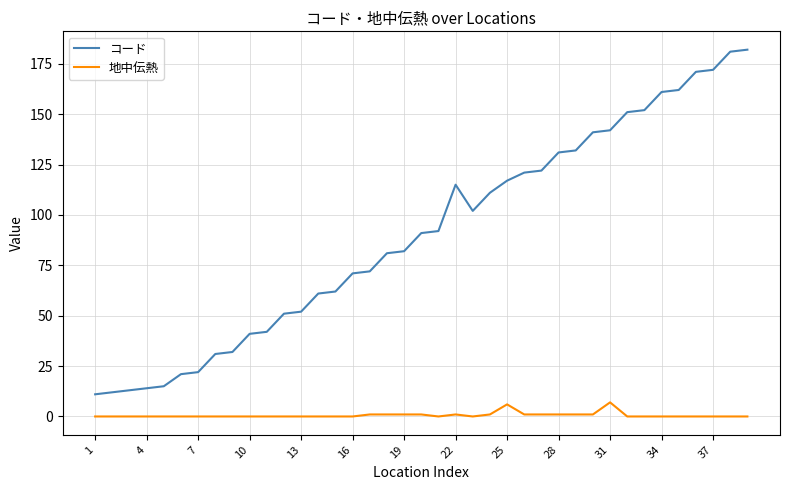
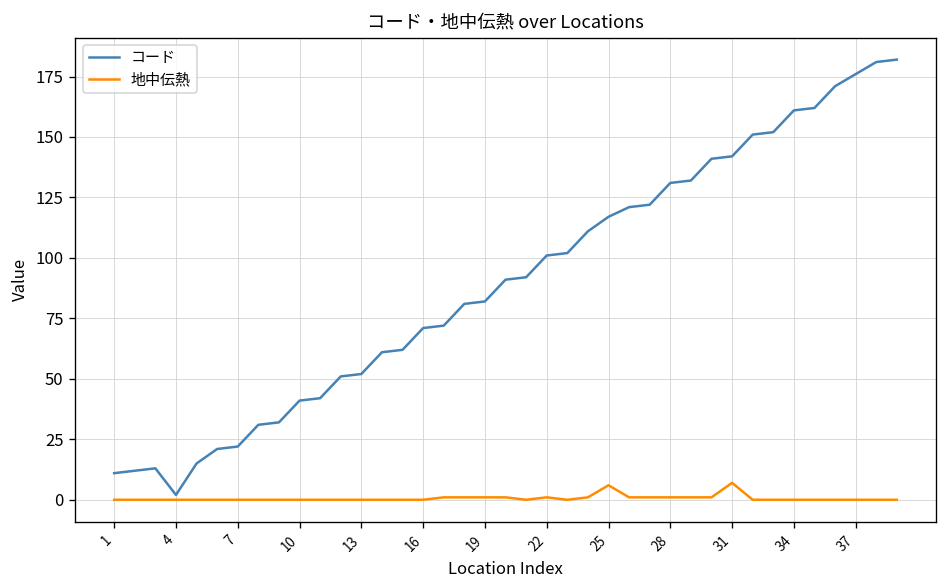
コード, 4: 14 -> 2
コード, 22: 115 -> 101
コード, 37: 172 -> 176
